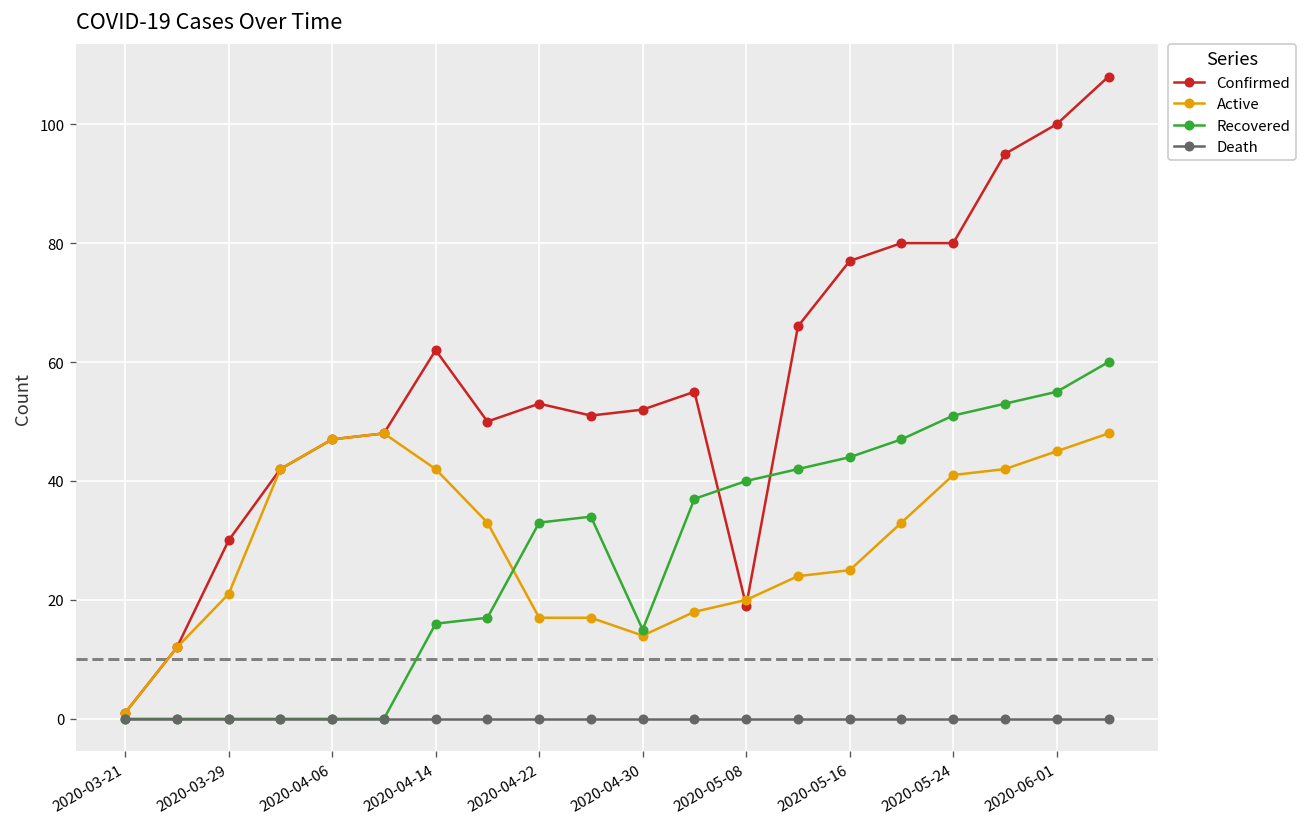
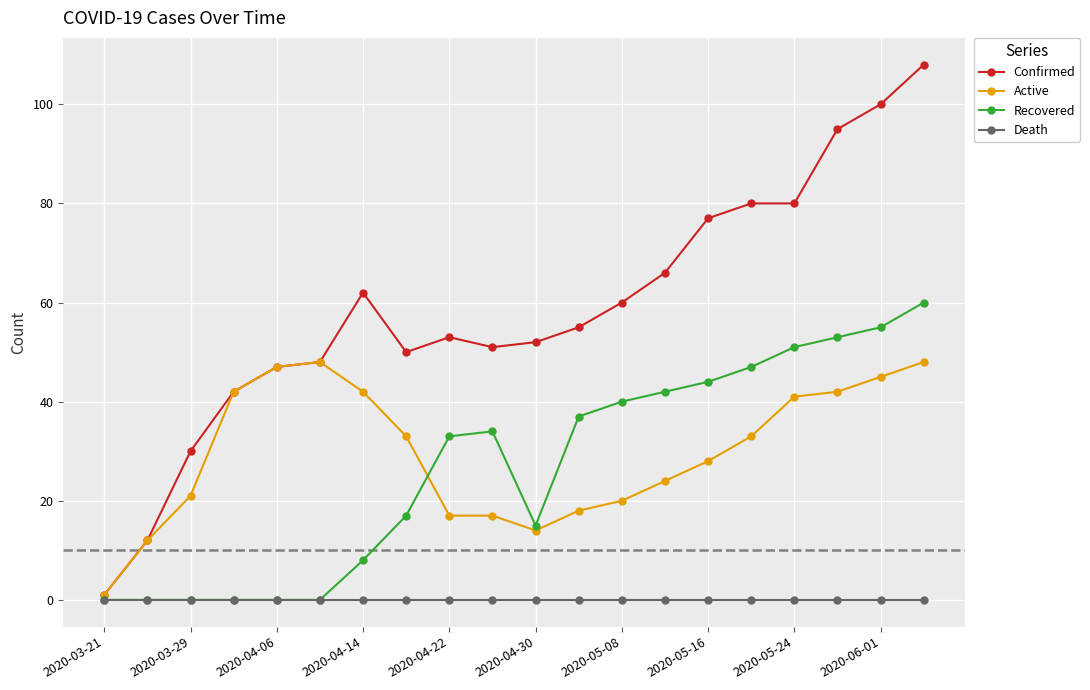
Recovered, 2020-04-14: 16 -> 8
Confirmed, 2020-05-08: 19 -> 60
Active, 2020-05-16: 25 -> 28
